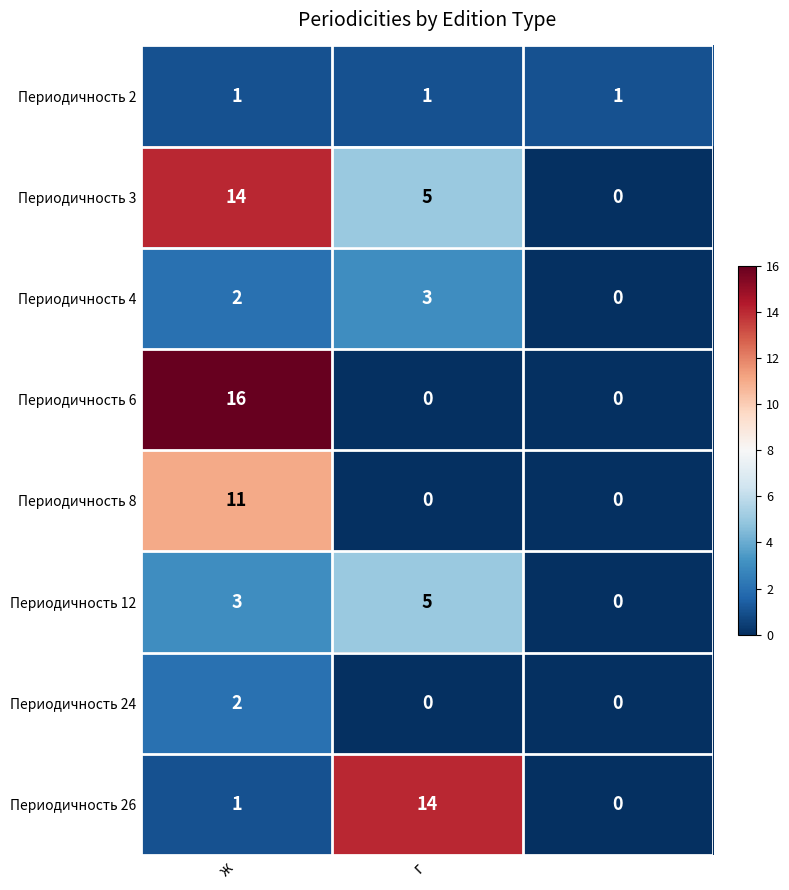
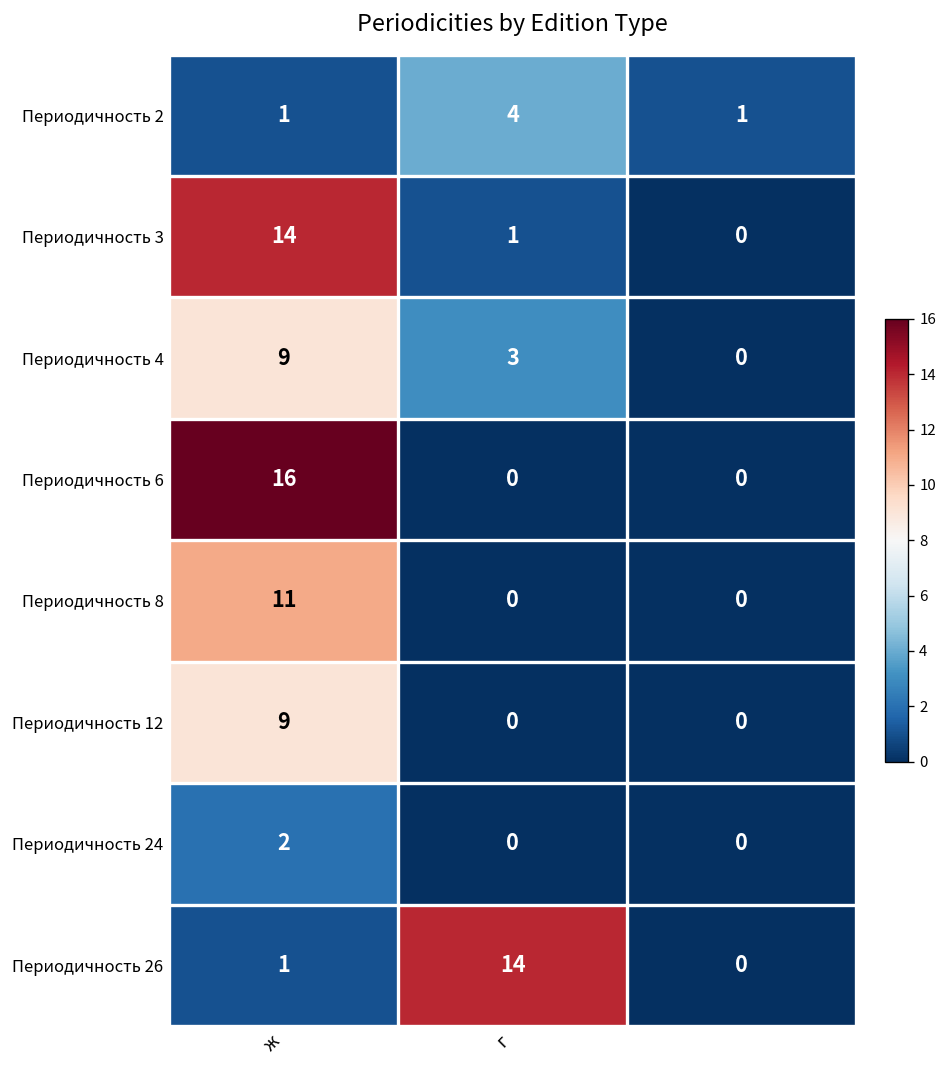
Периодичность 2, г: 1 -> 4
Периодичность 3, г: 5 -> 1
Периодичность 4, ж: 2 -> 9
Периодичность 12, ж: 3 -> 9
Периодичность 12, г: 5 -> 0
